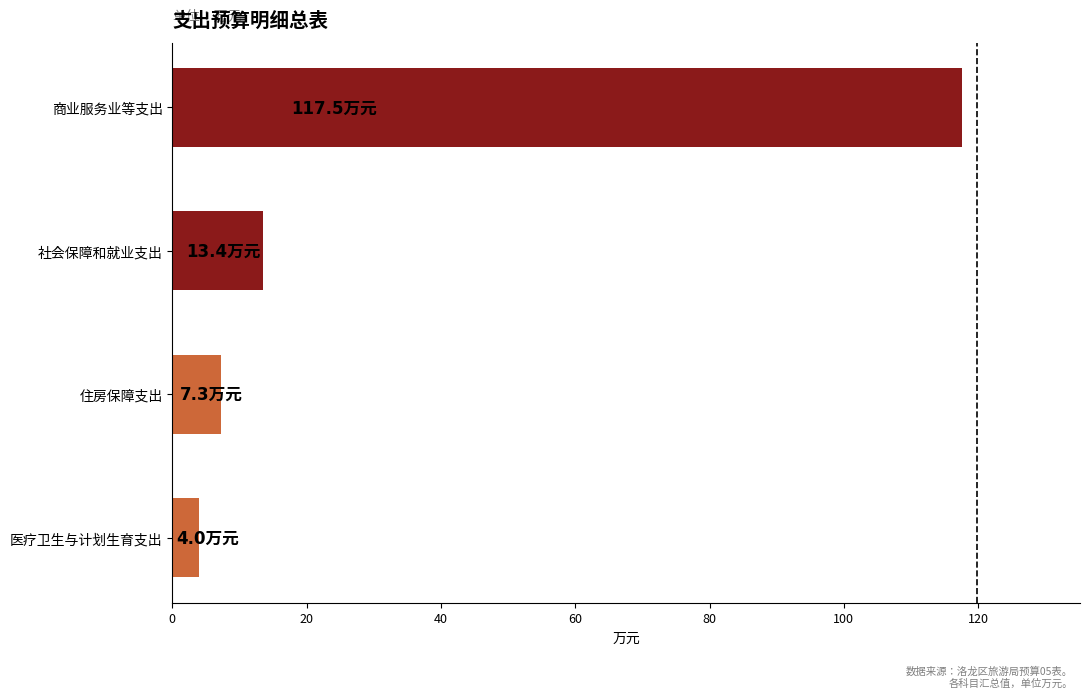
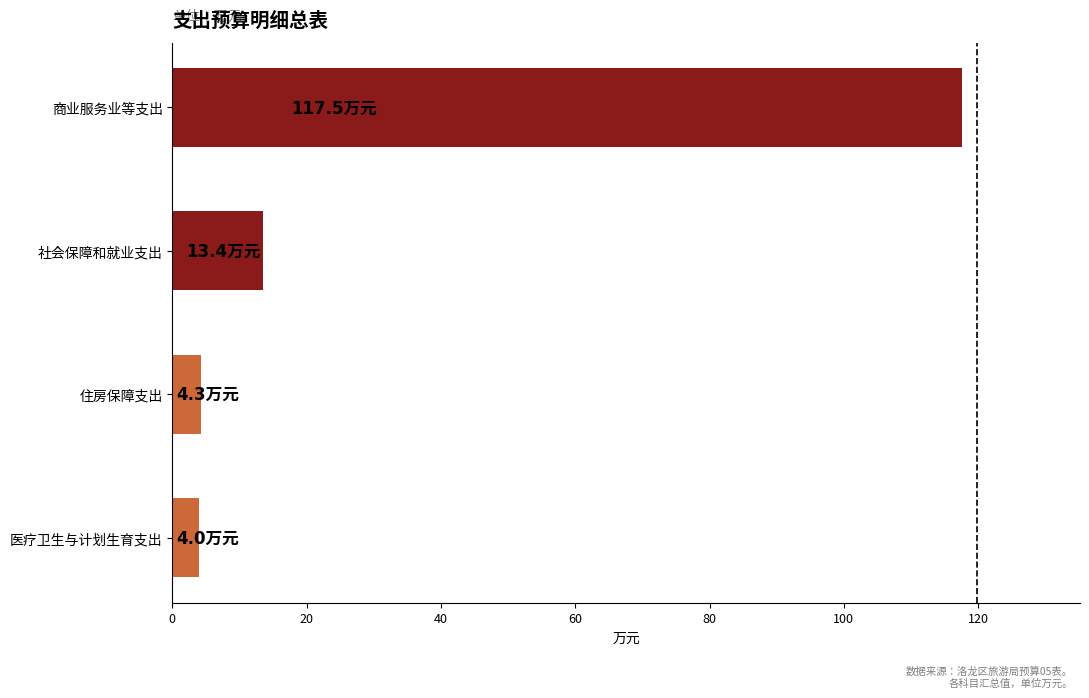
住房保障支出: 7.3 -> 4.3
